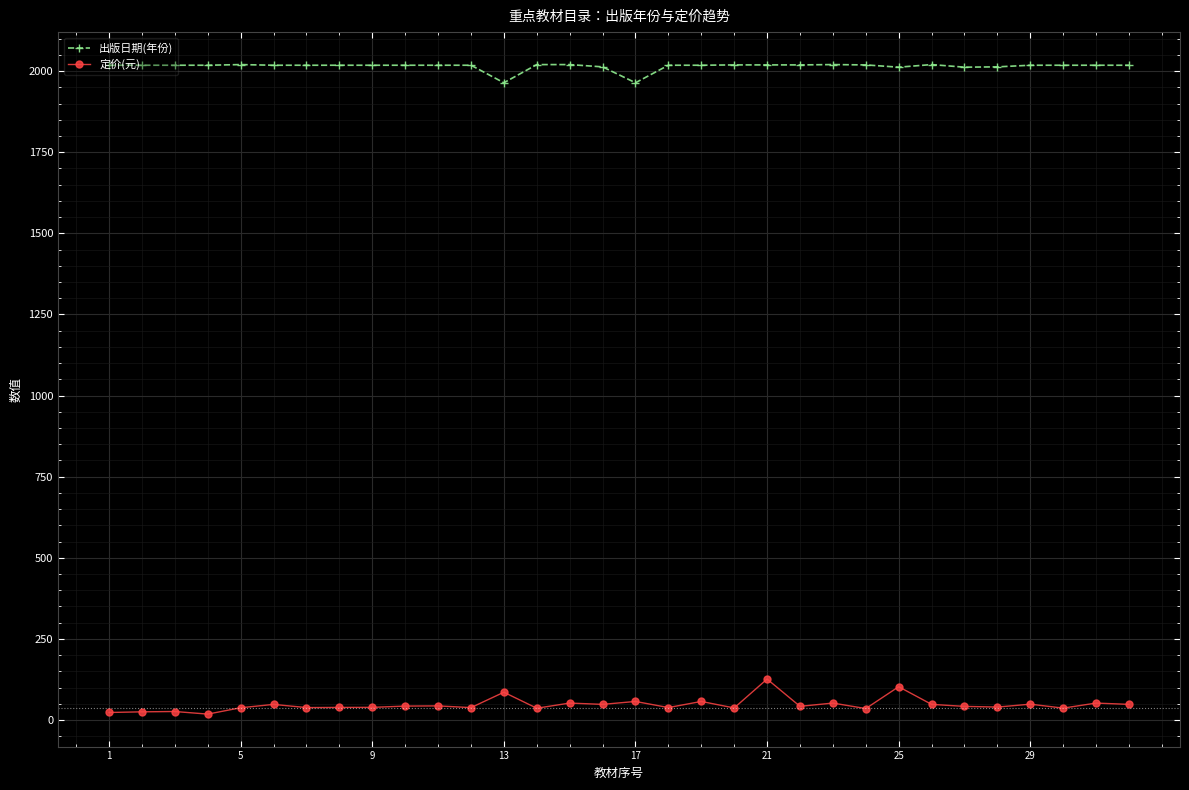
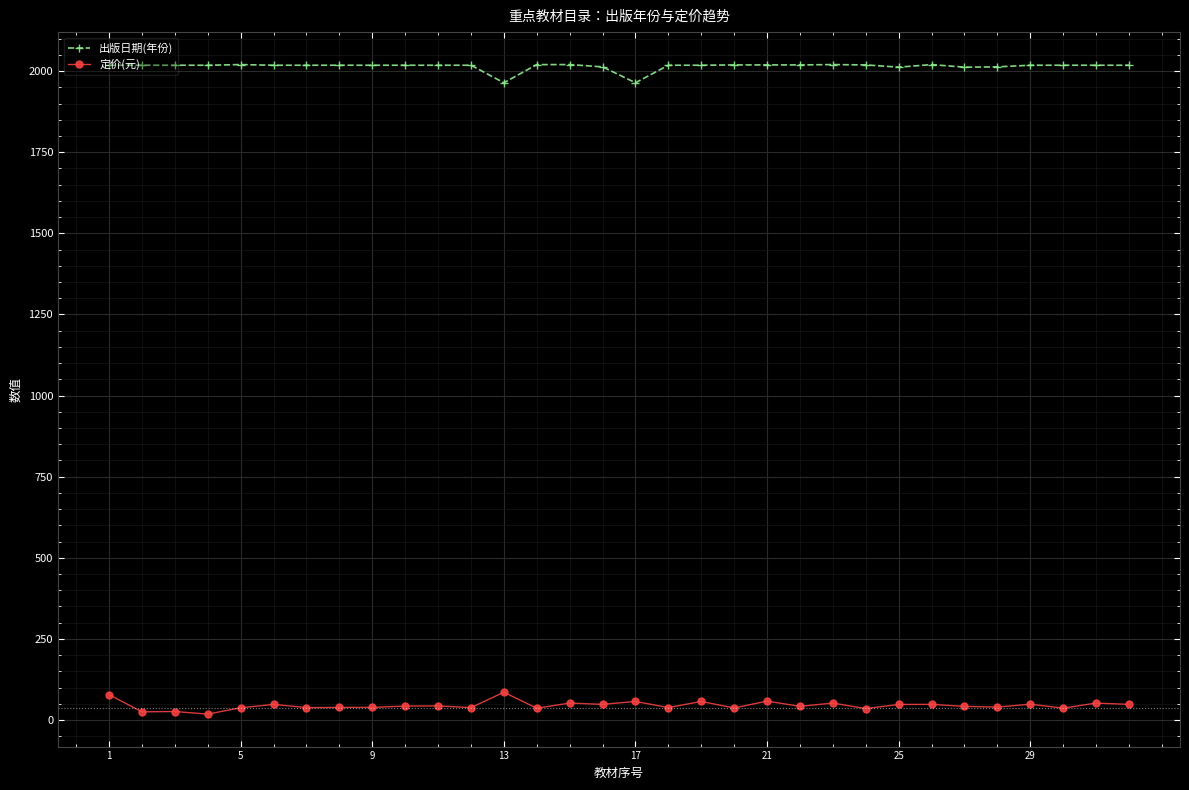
定价(元), 1: 20 -> 80
定价(元), 21: 130 -> 60
定价(元), 25: 100 -> 50
